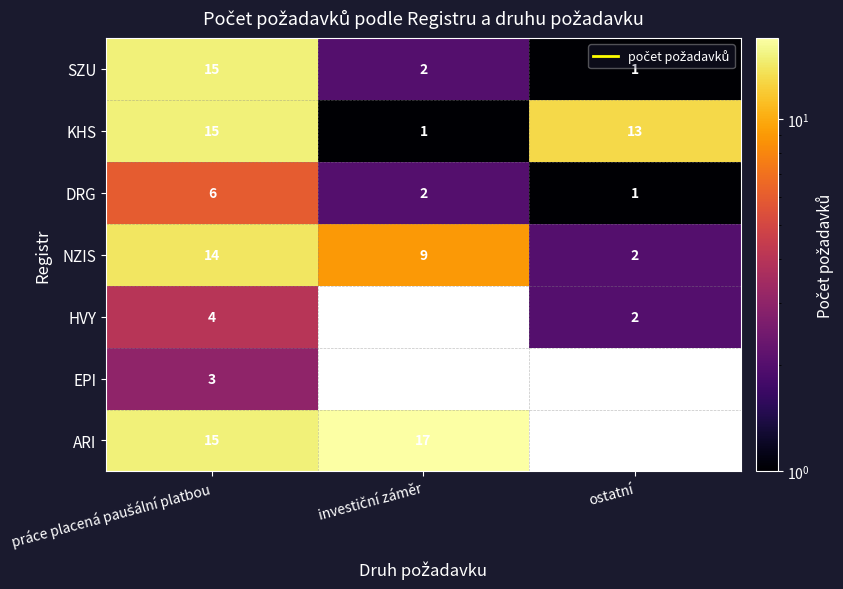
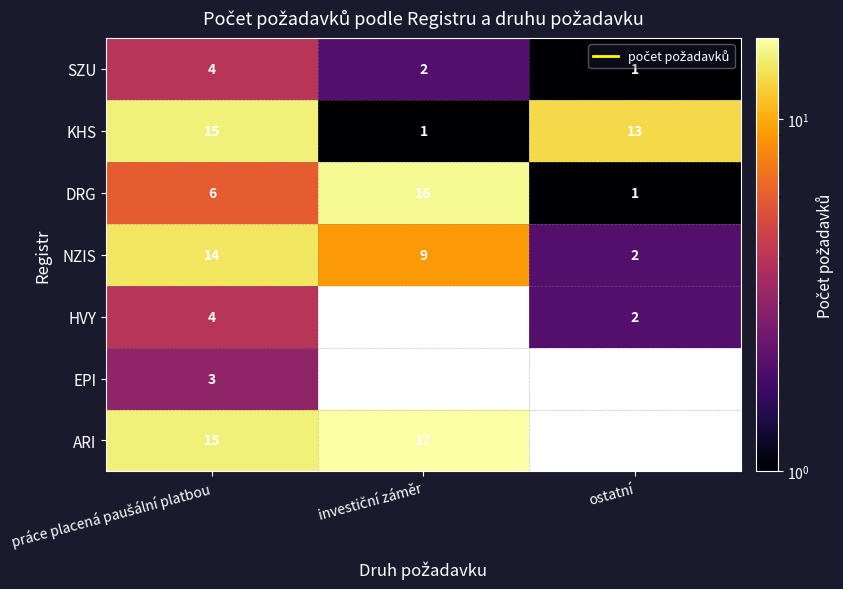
SZU, práce placená paušální platbou: 15 -> 4
DRG, investiční záměr: 2 -> 16
